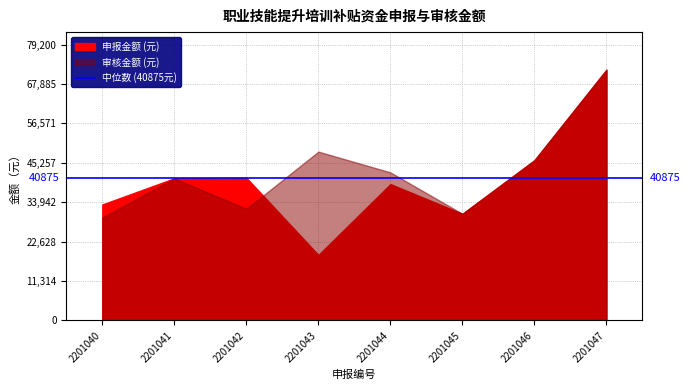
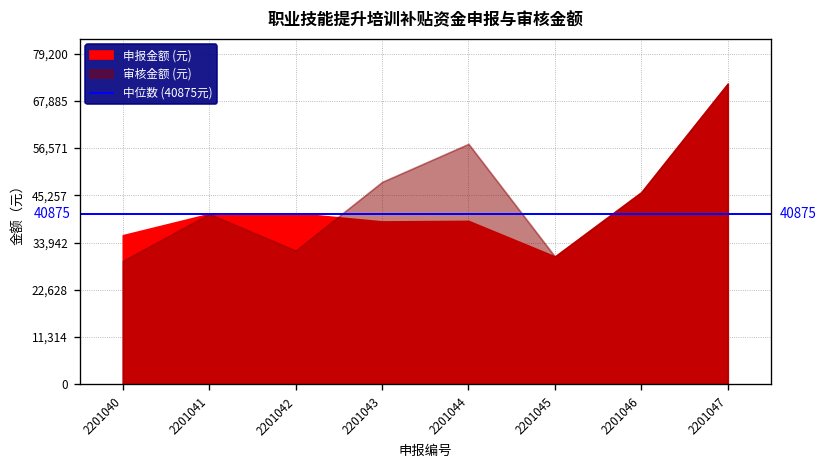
申报金额 (元), 2201040: 33,000 -> 36,000
申报金额 (元), 2201043: 19,000 -> 39,000
审核金额 (元), 2201044: 43,000 -> 58,000
